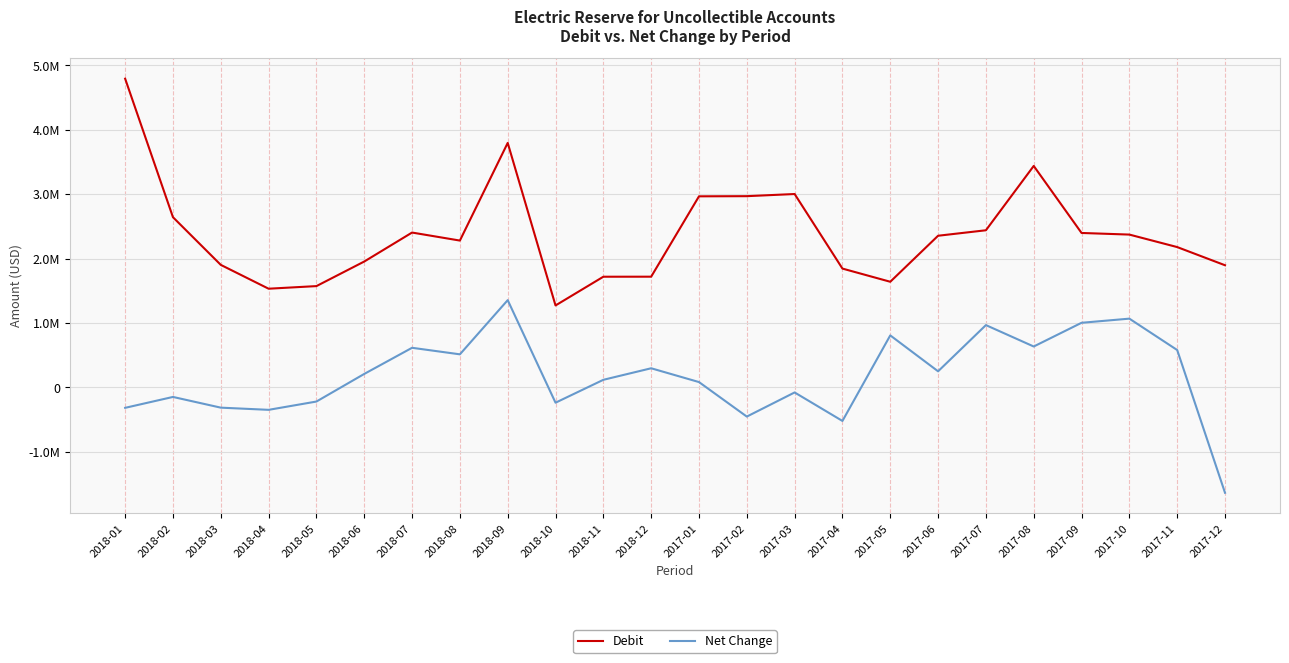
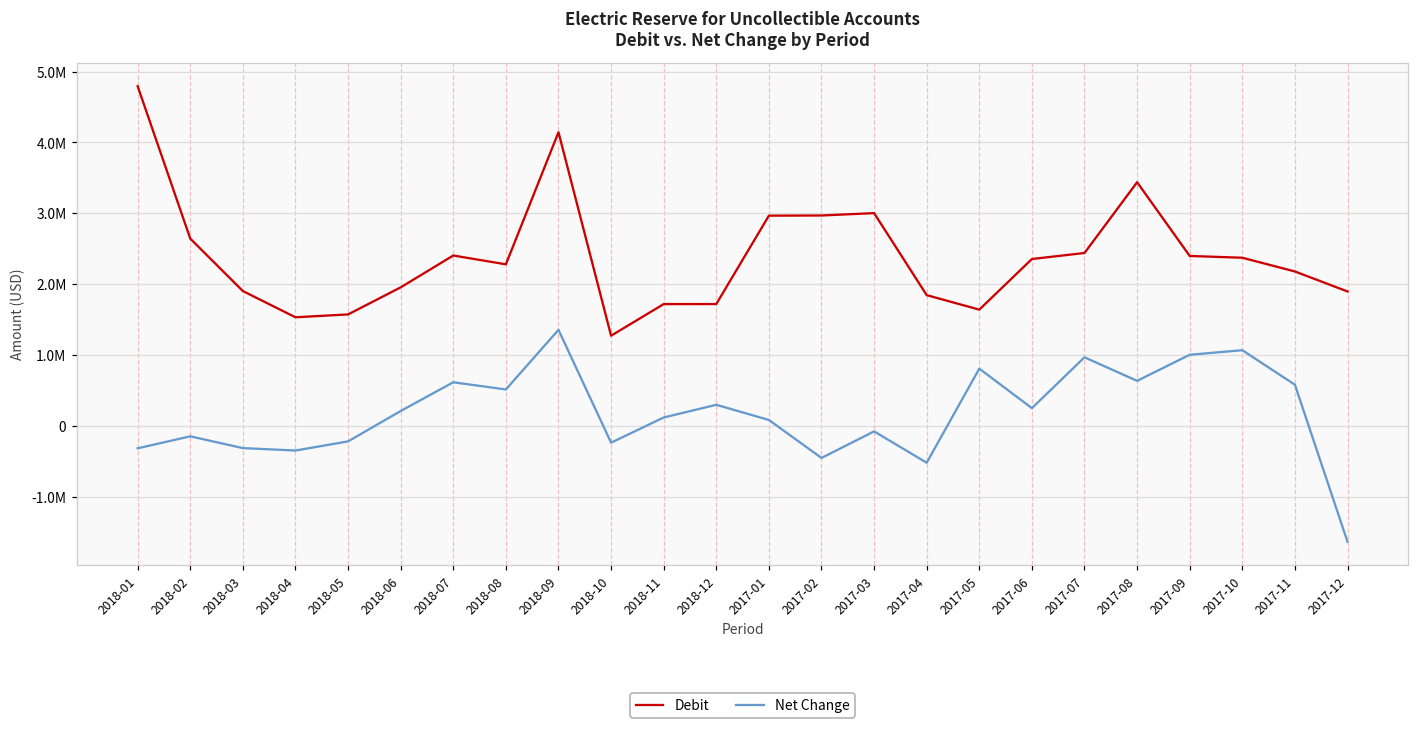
Debit, 2018-09: 3800000 -> 4100000
